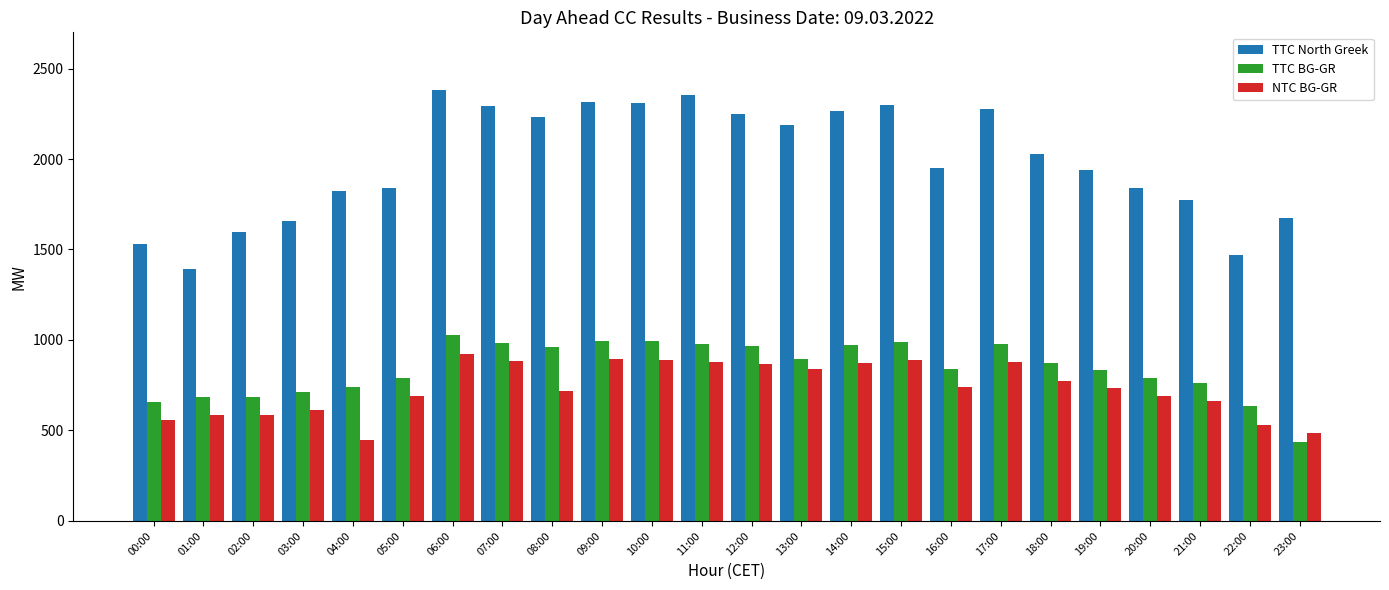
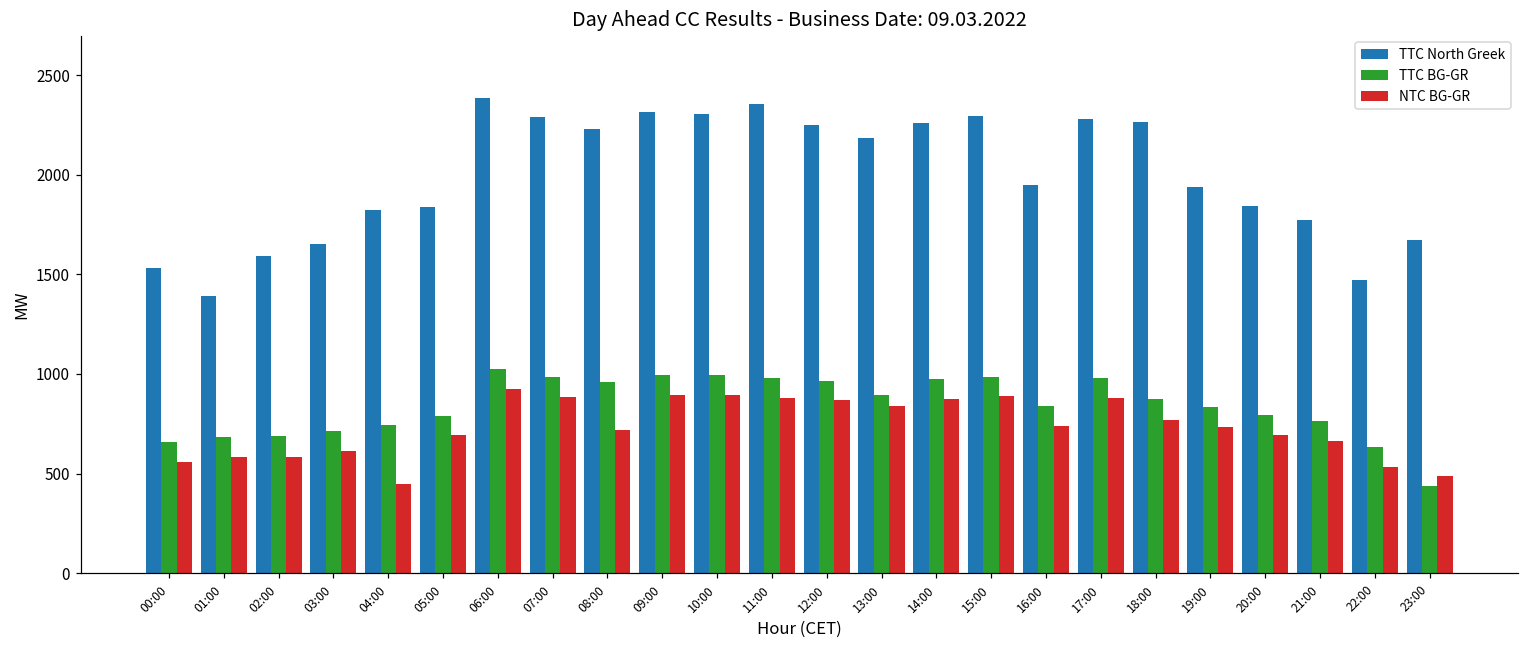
TTC North Greek, 18:00: 2030 -> 2270
